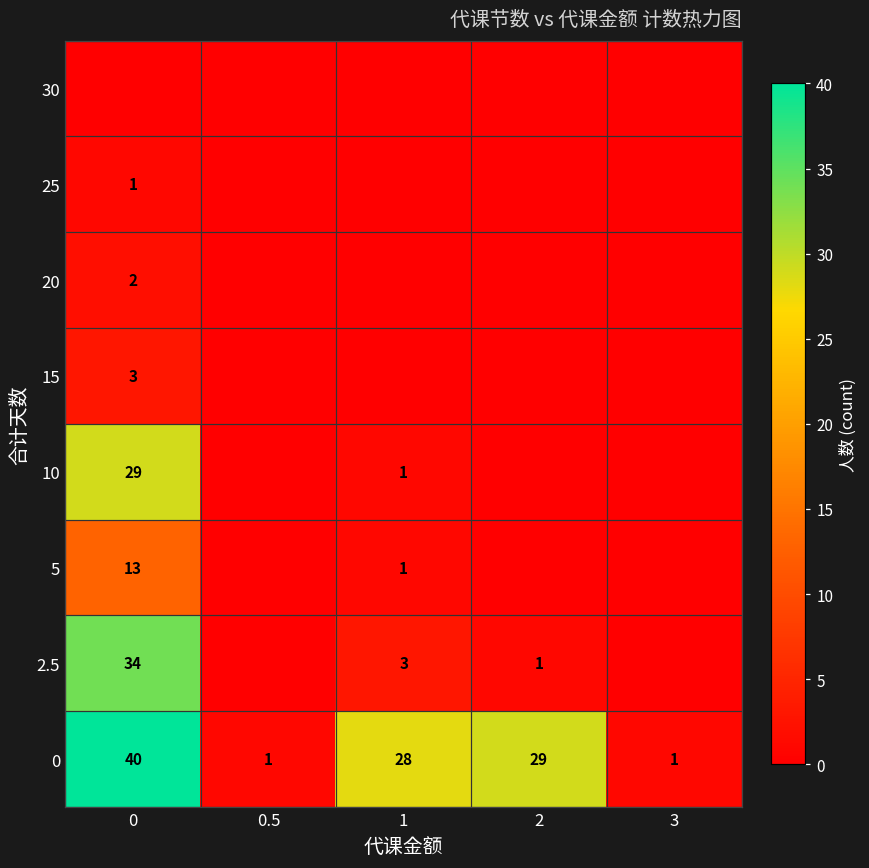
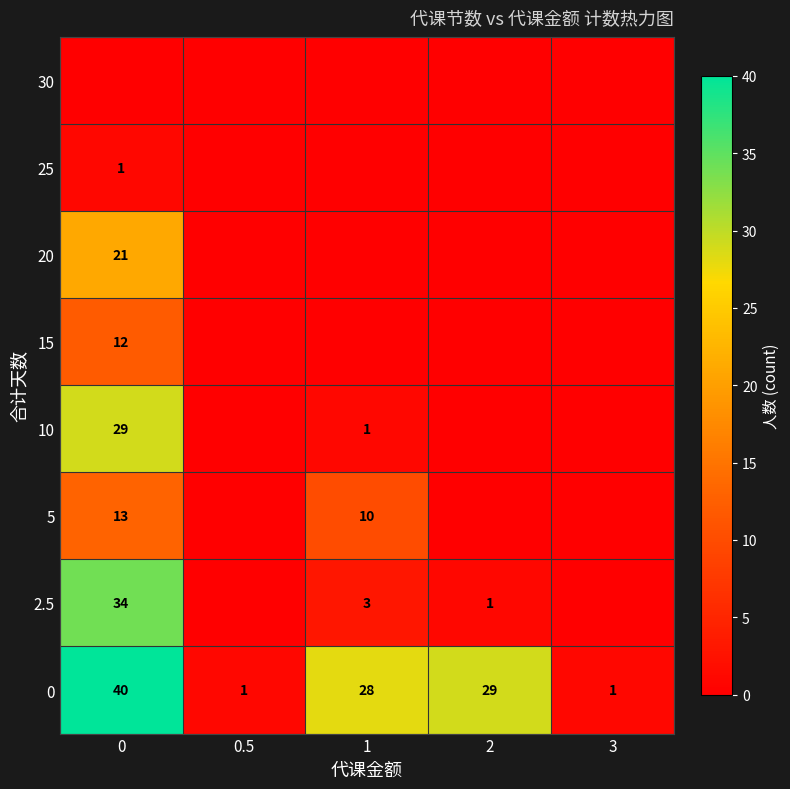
20, 0: 2 -> 21
15, 0: 3 -> 12
5, 1: 1 -> 10
